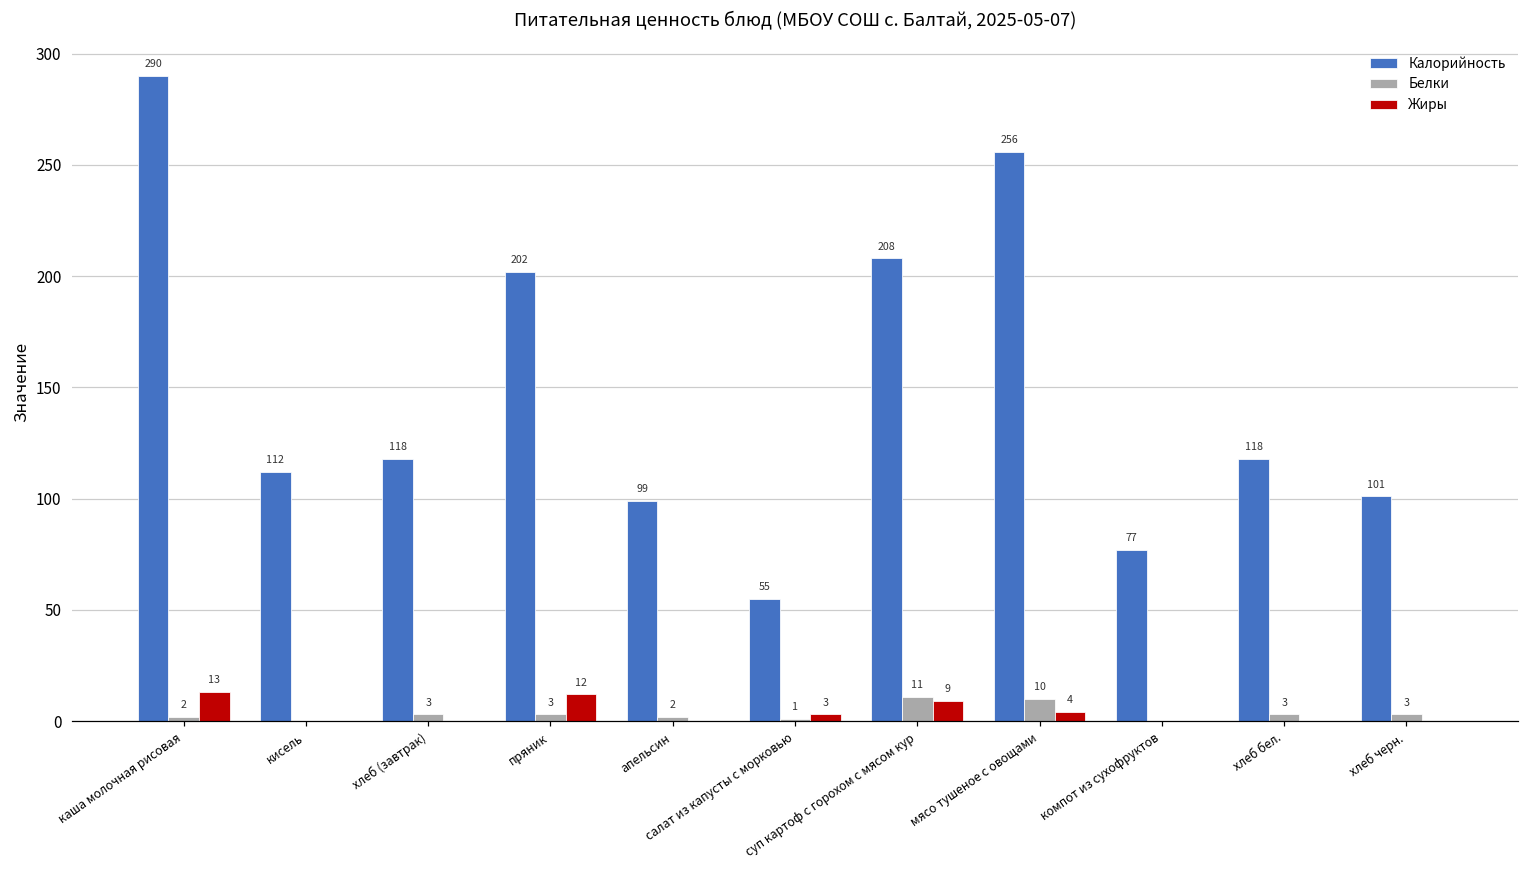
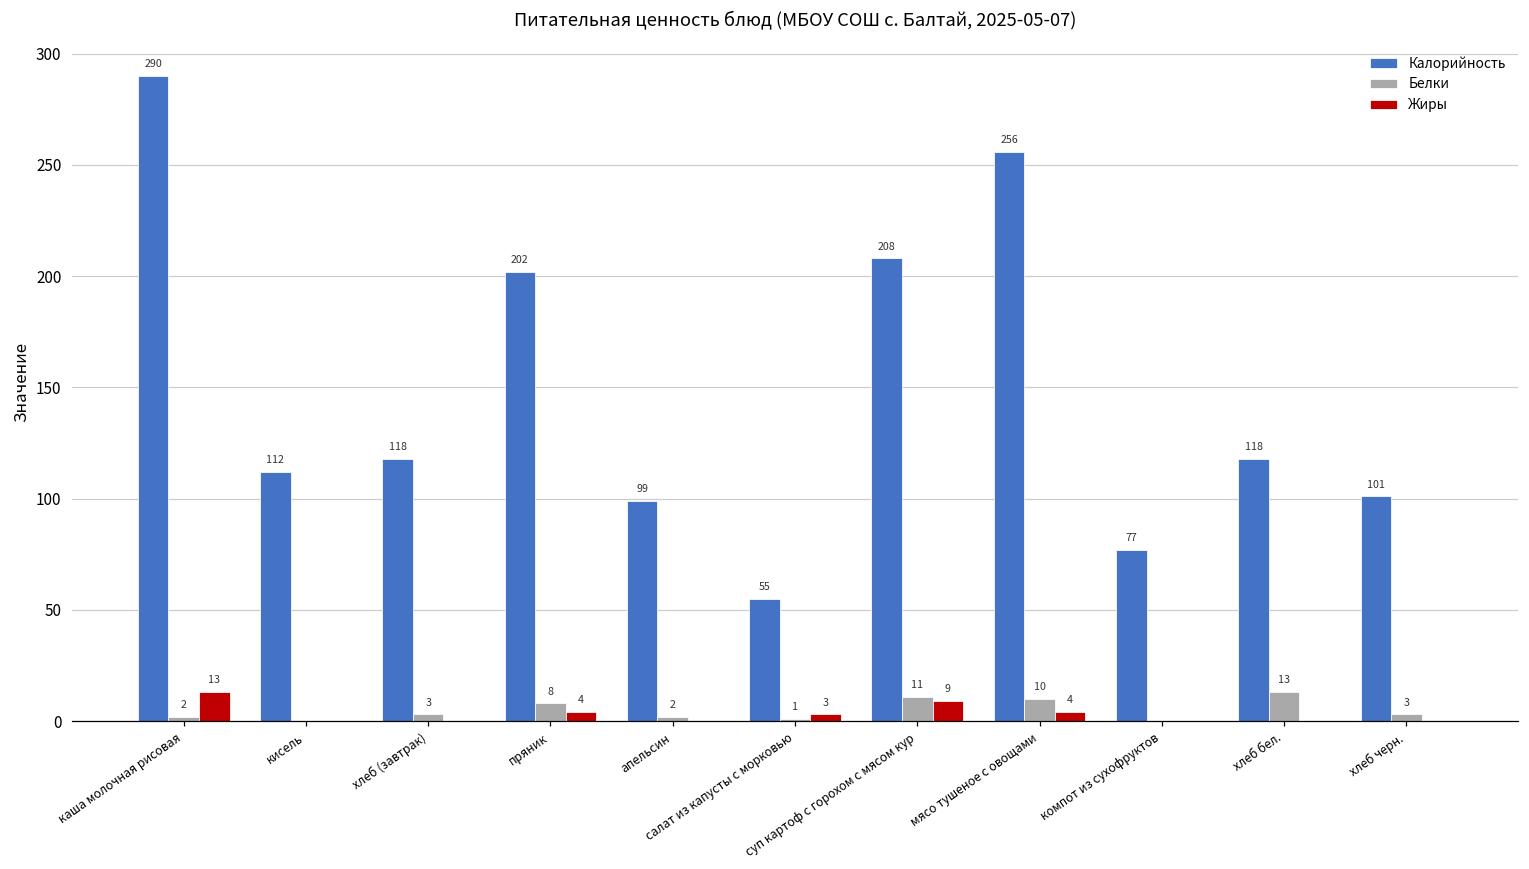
Белки, пряник: 3 -> 8
Жиры, пряник: 12 -> 4
Белки, хлеб бел.: 3 -> 13
